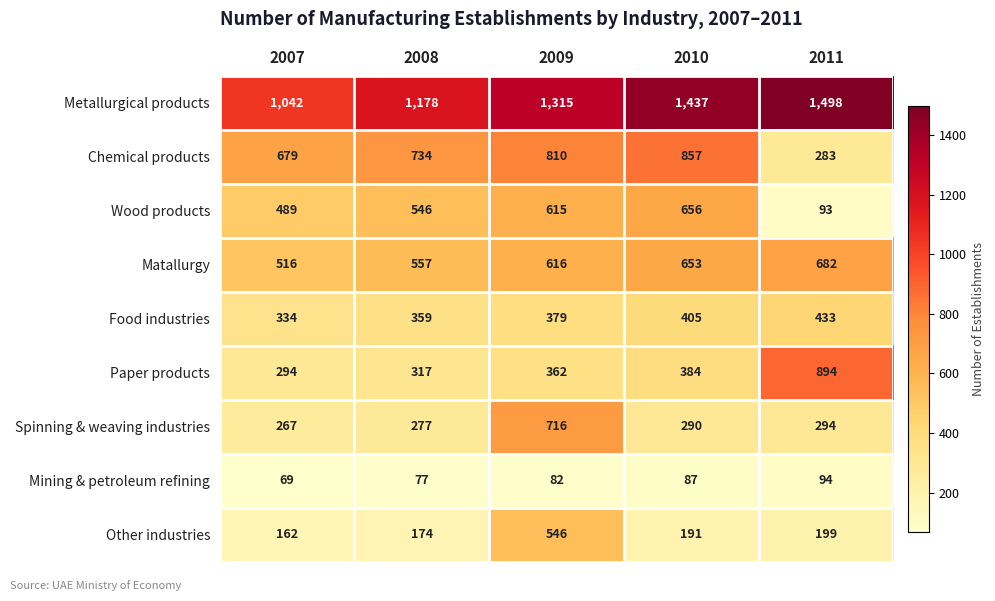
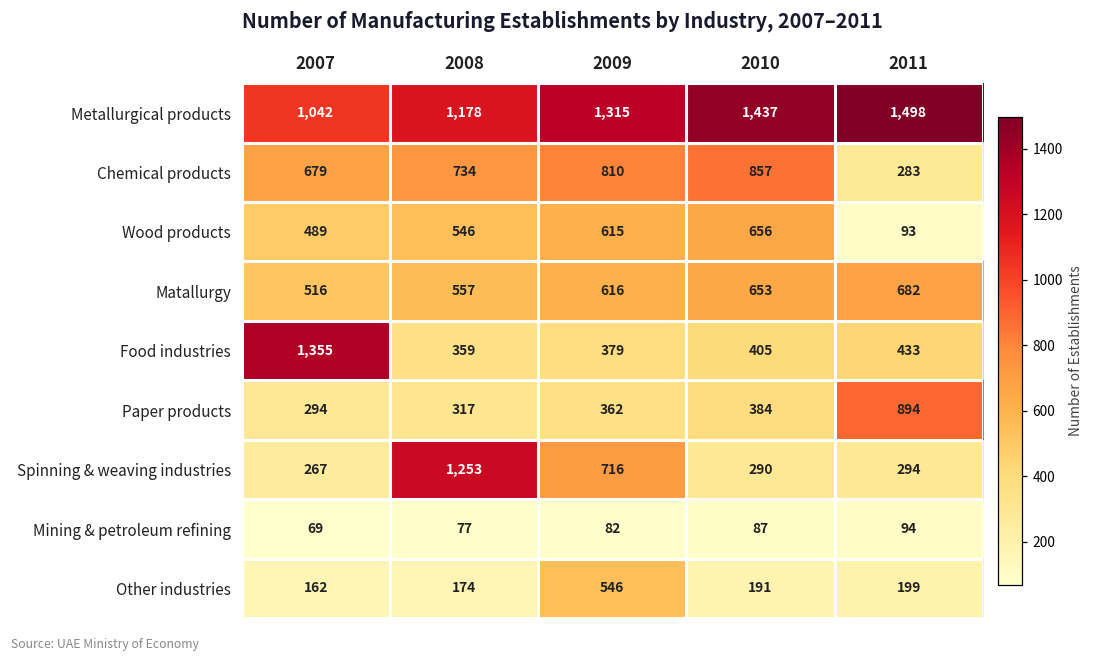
Food industries, 2007: 334 -> 1,355
Spinning & weaving industries, 2008: 277 -> 1,253
